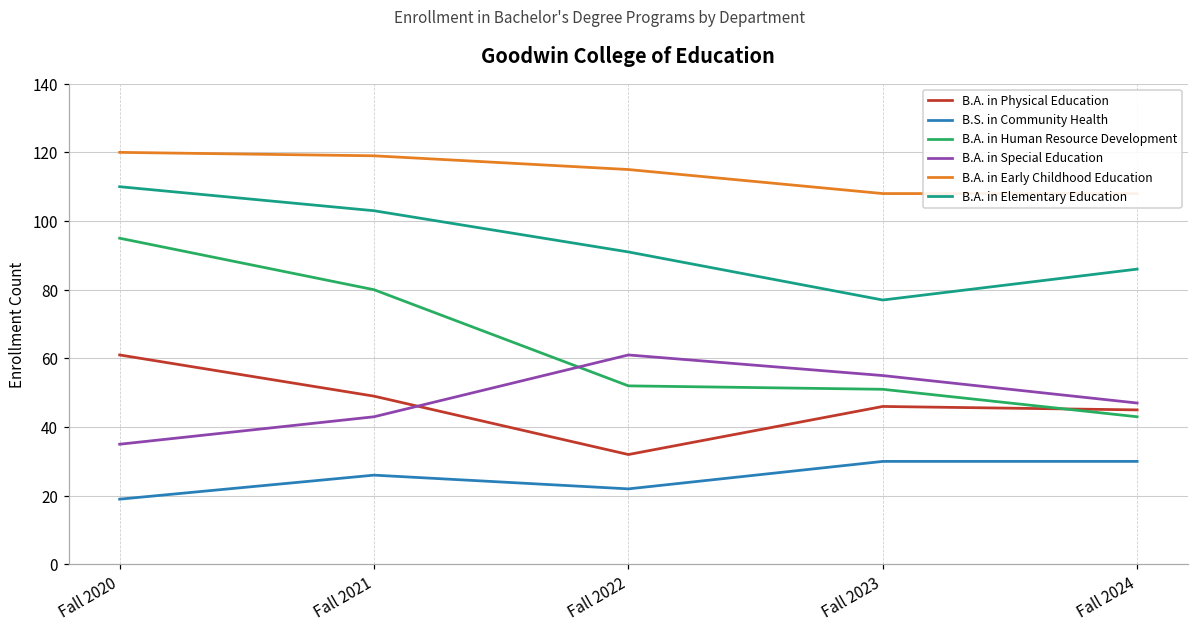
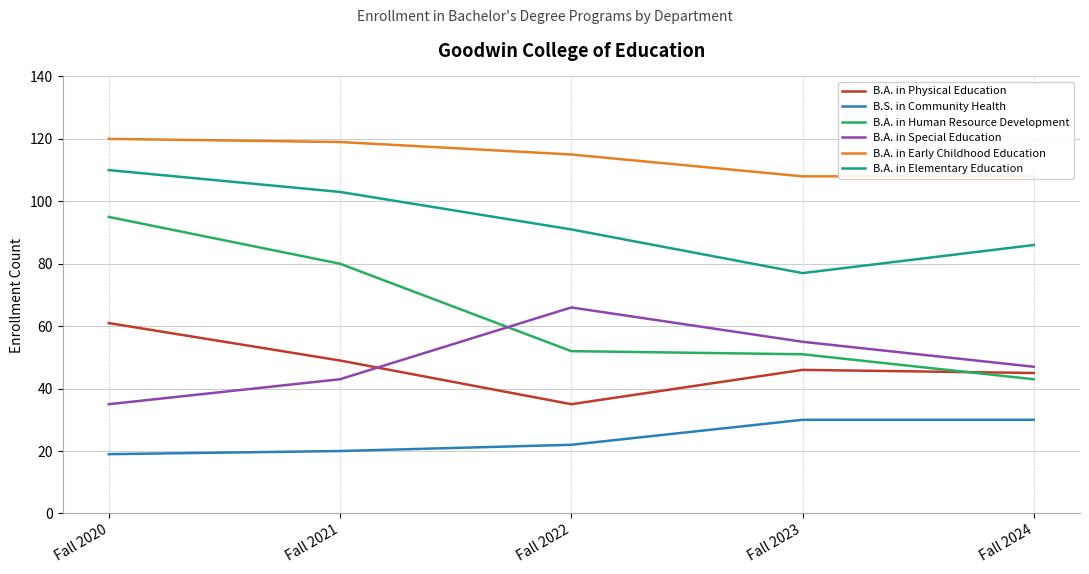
B.S. in Community Health, Fall 2021: 26 -> 20
B.A. in Physical Education, Fall 2022: 32 -> 35
B.A. in Special Education, Fall 2022: 61 -> 66
